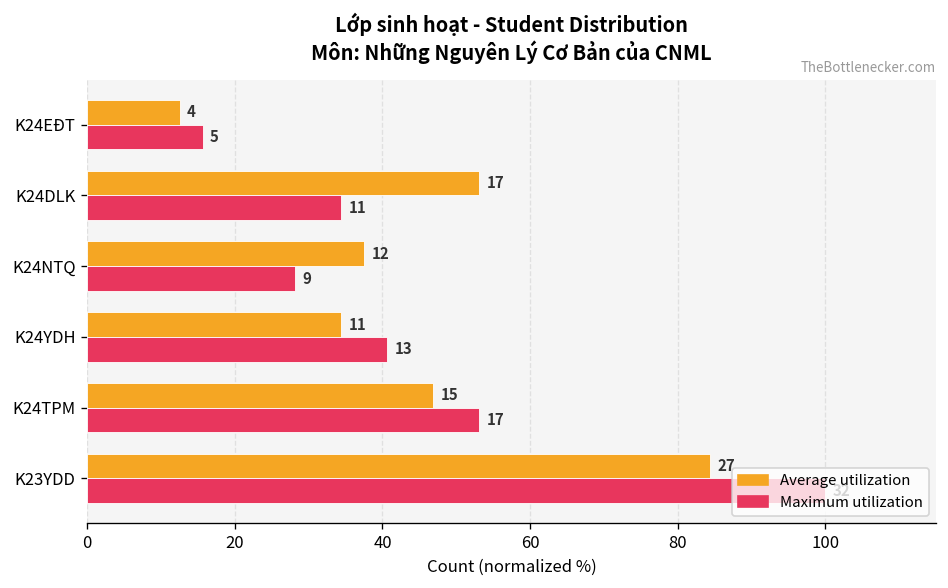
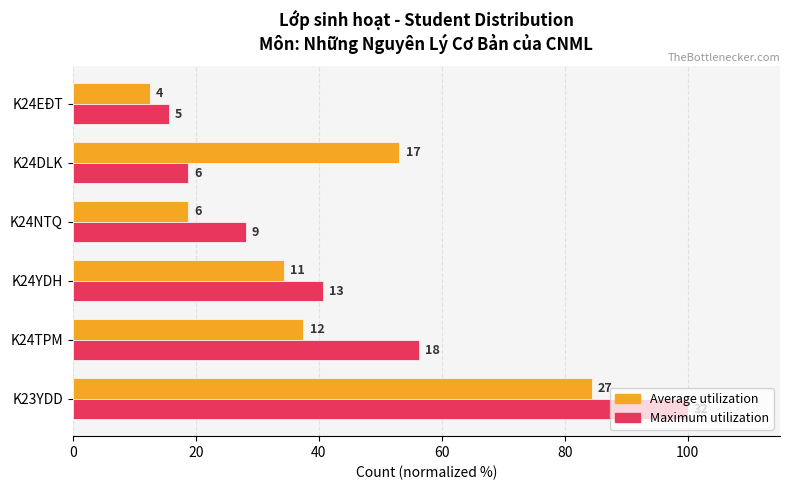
Maximum utilization, K24DLK: 11 -> 6
Average utilization, K24NTQ: 12 -> 6
Average utilization, K24TPM: 15 -> 12
Maximum utilization, K24TPM: 17 -> 18
